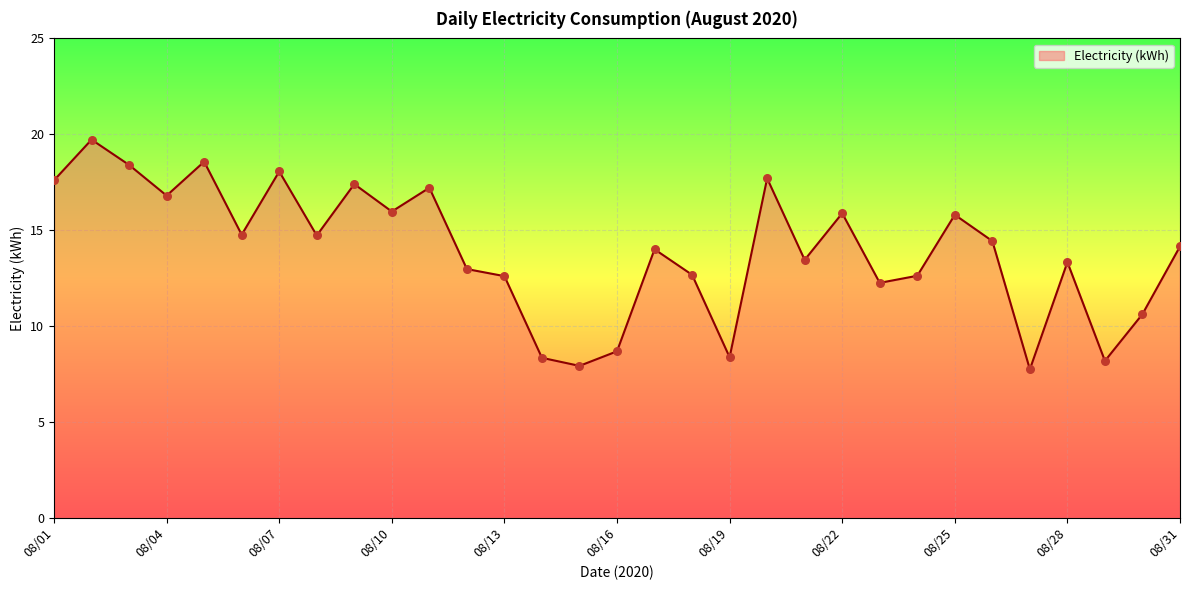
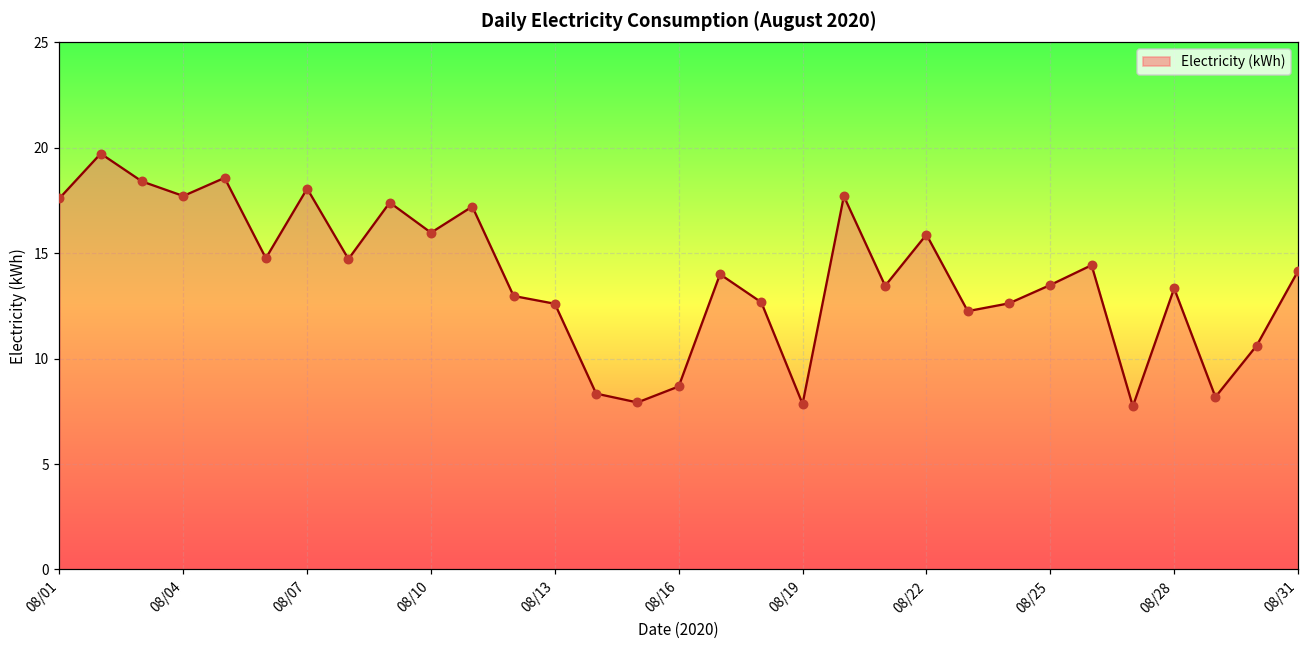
08/04: 16.8 -> 17.7
08/19: 8.4 -> 7.9
08/25: 15.8 -> 13.5
